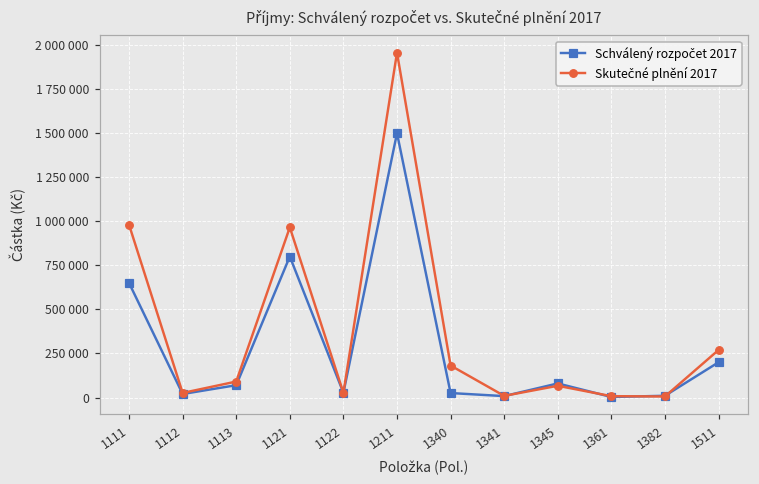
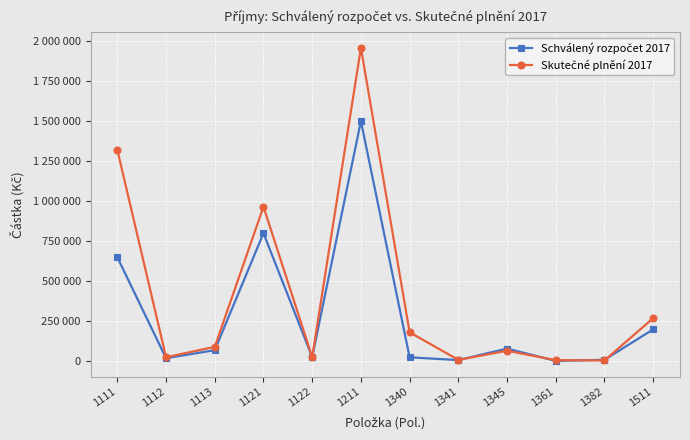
Skutečné plnění 2017, 1111: 980000 -> 1320000
